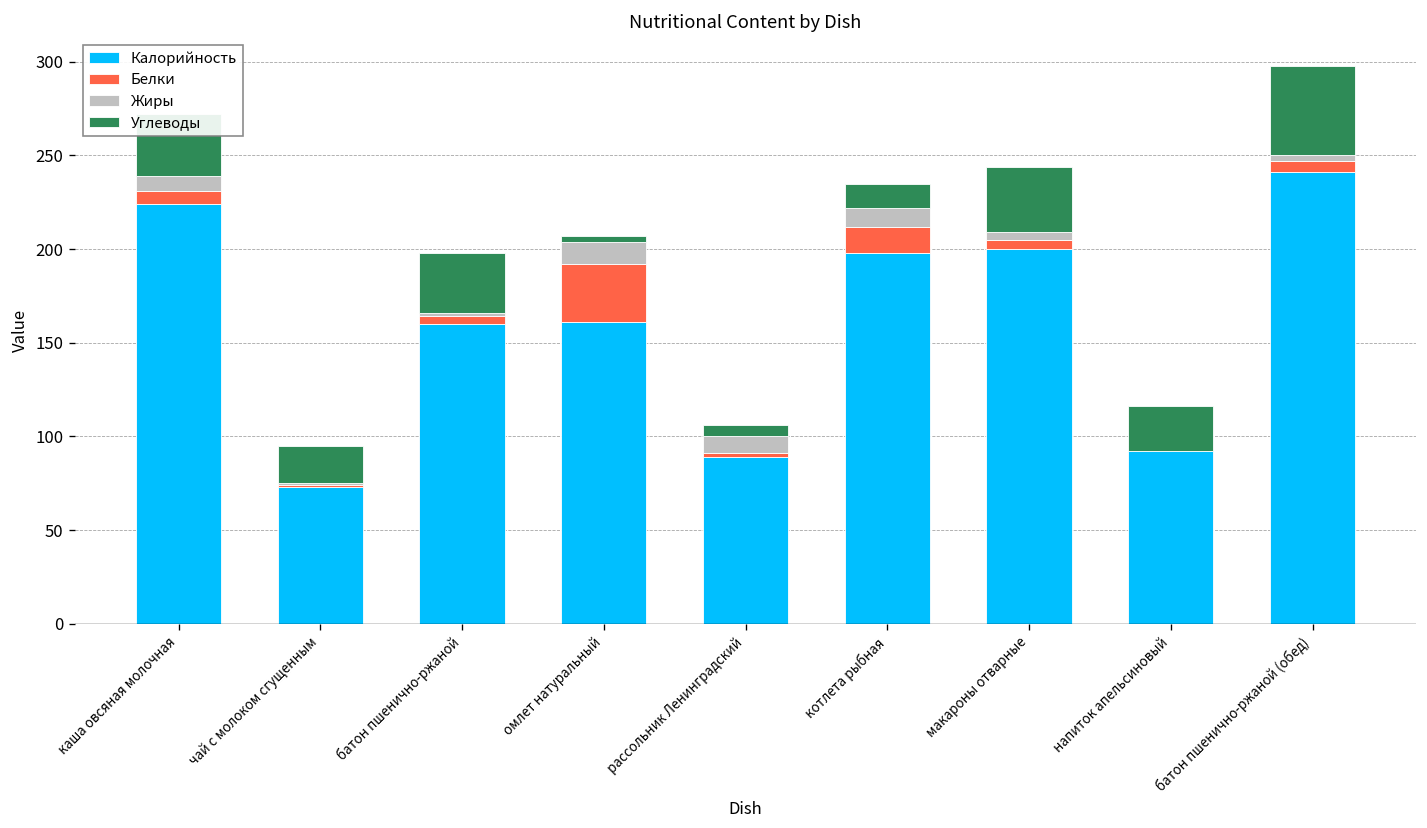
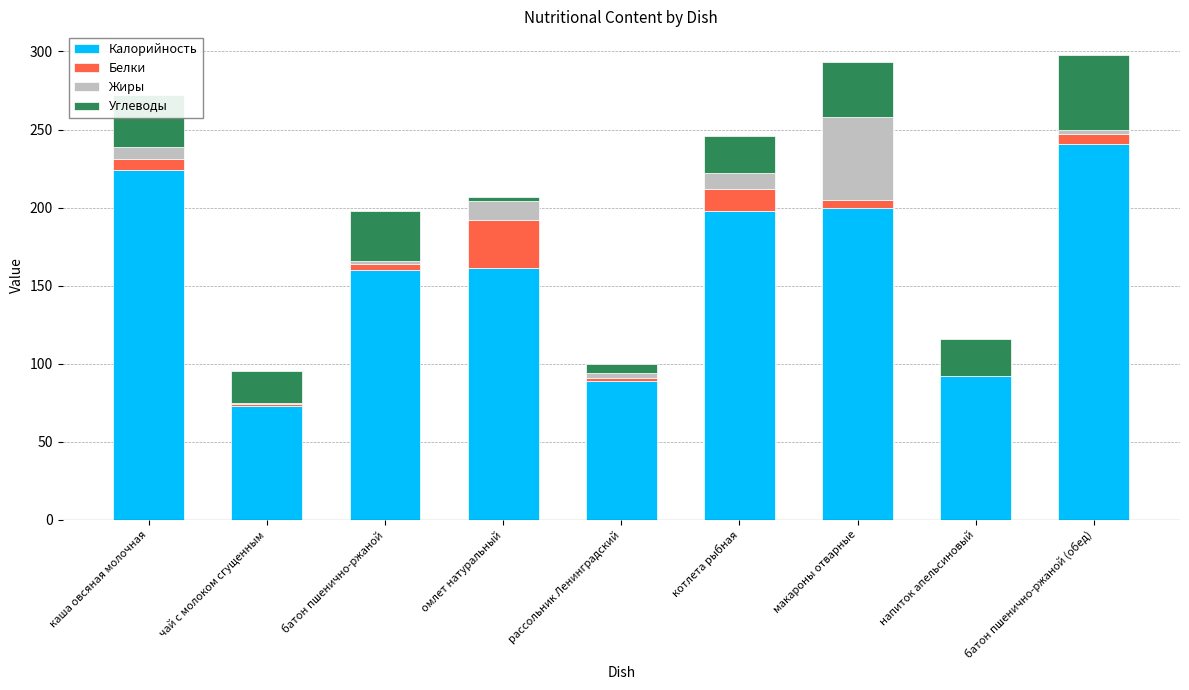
Жиры, рассольник Ленинградский: 9 -> 3
Углеводы, котлета рыбная: 13 -> 24
Жиры, макароны отварные: 4 -> 53
